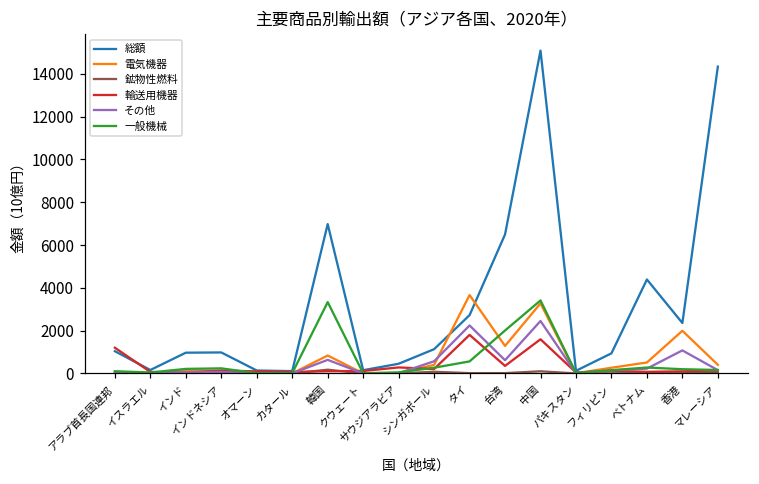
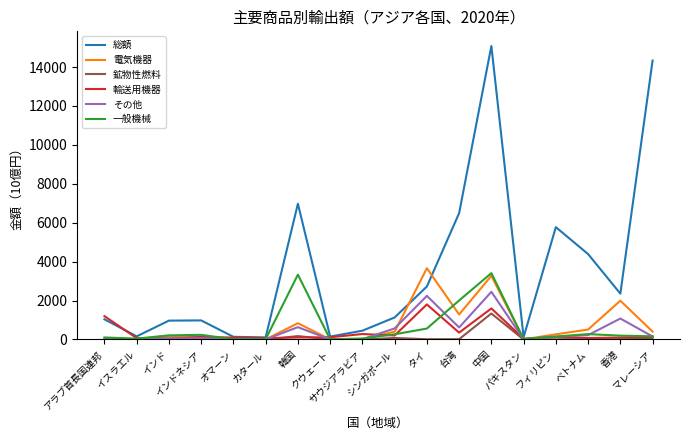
鉱物性燃料, 中国: 100 -> 1300
総額, フィリピン: 900 -> 5800
